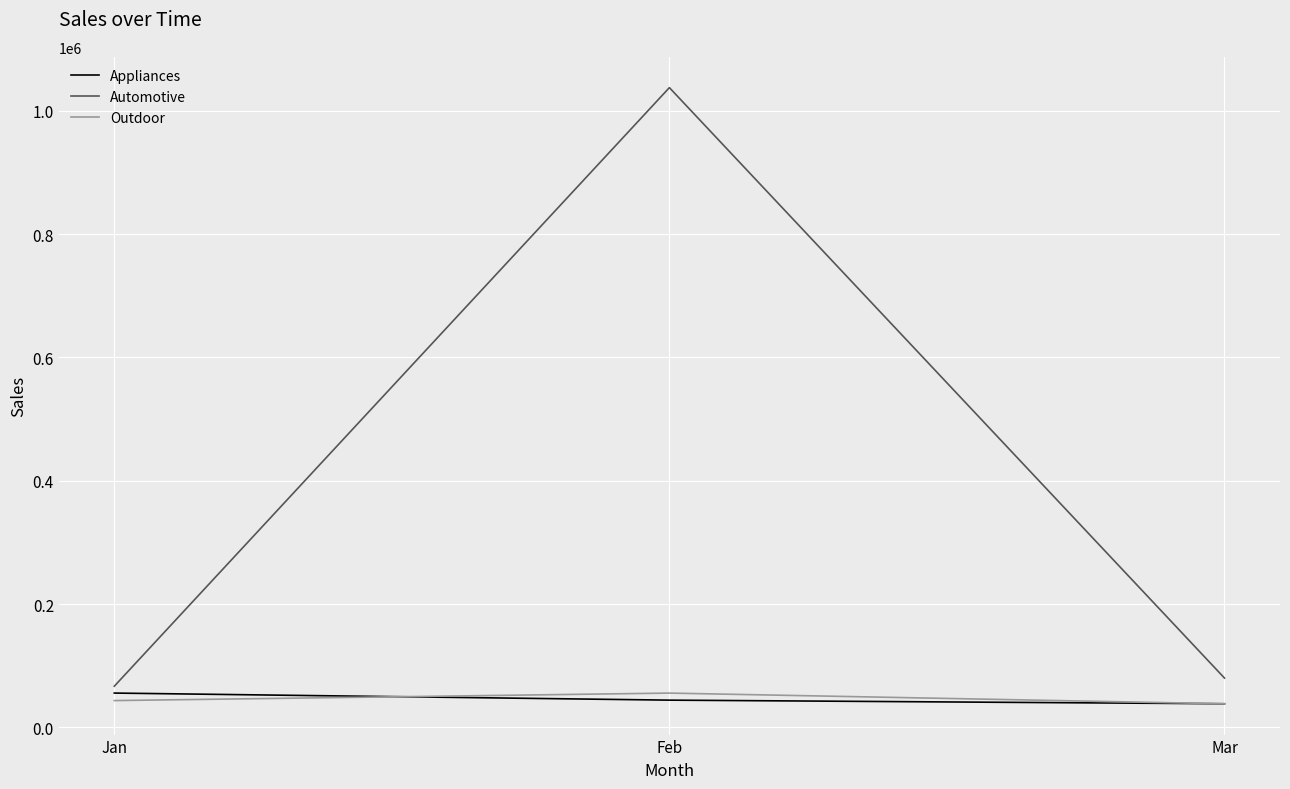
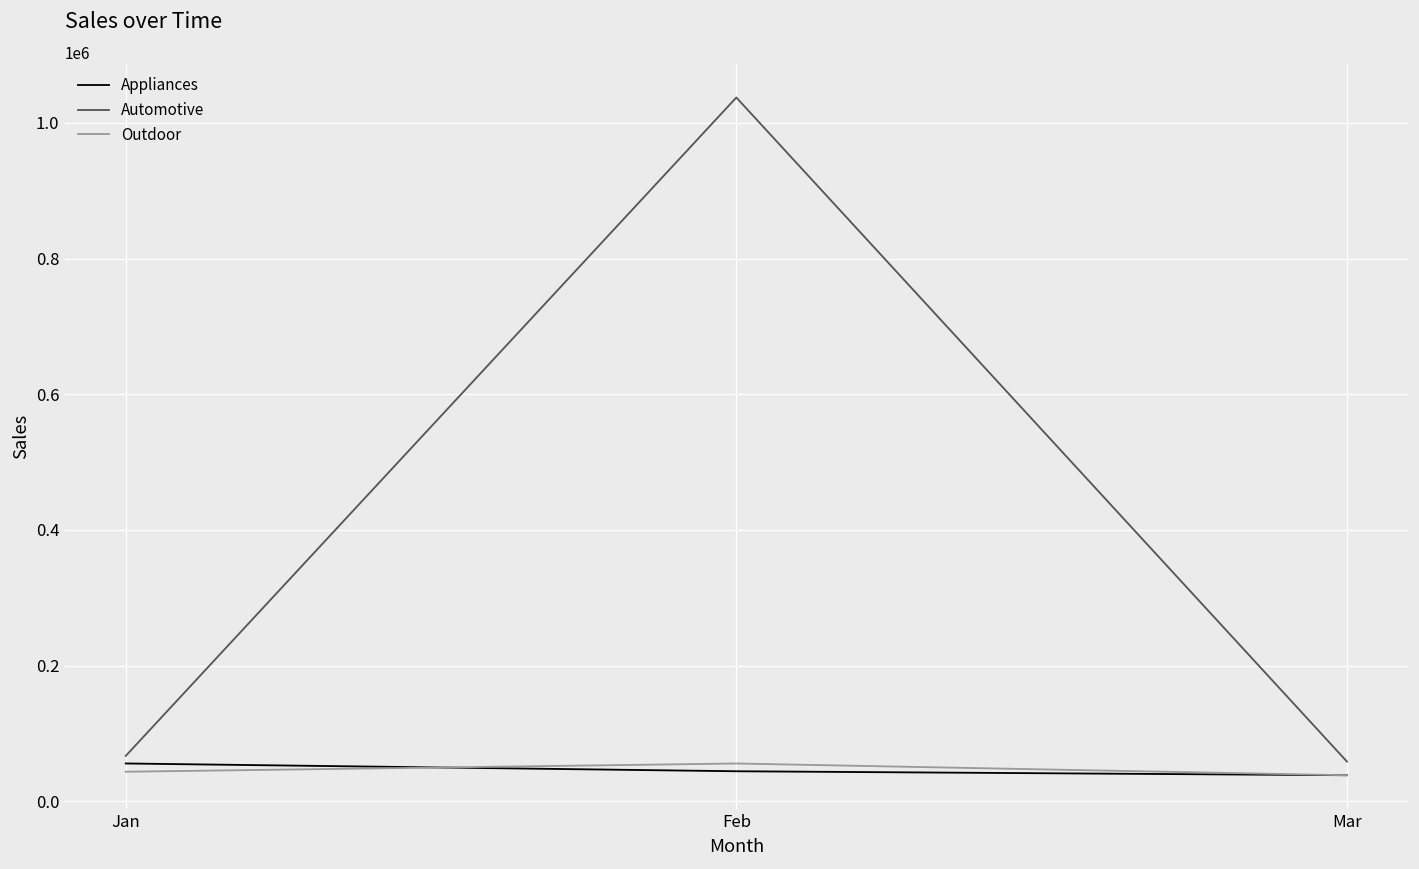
Automotive, Mar: 80000 -> 60000
